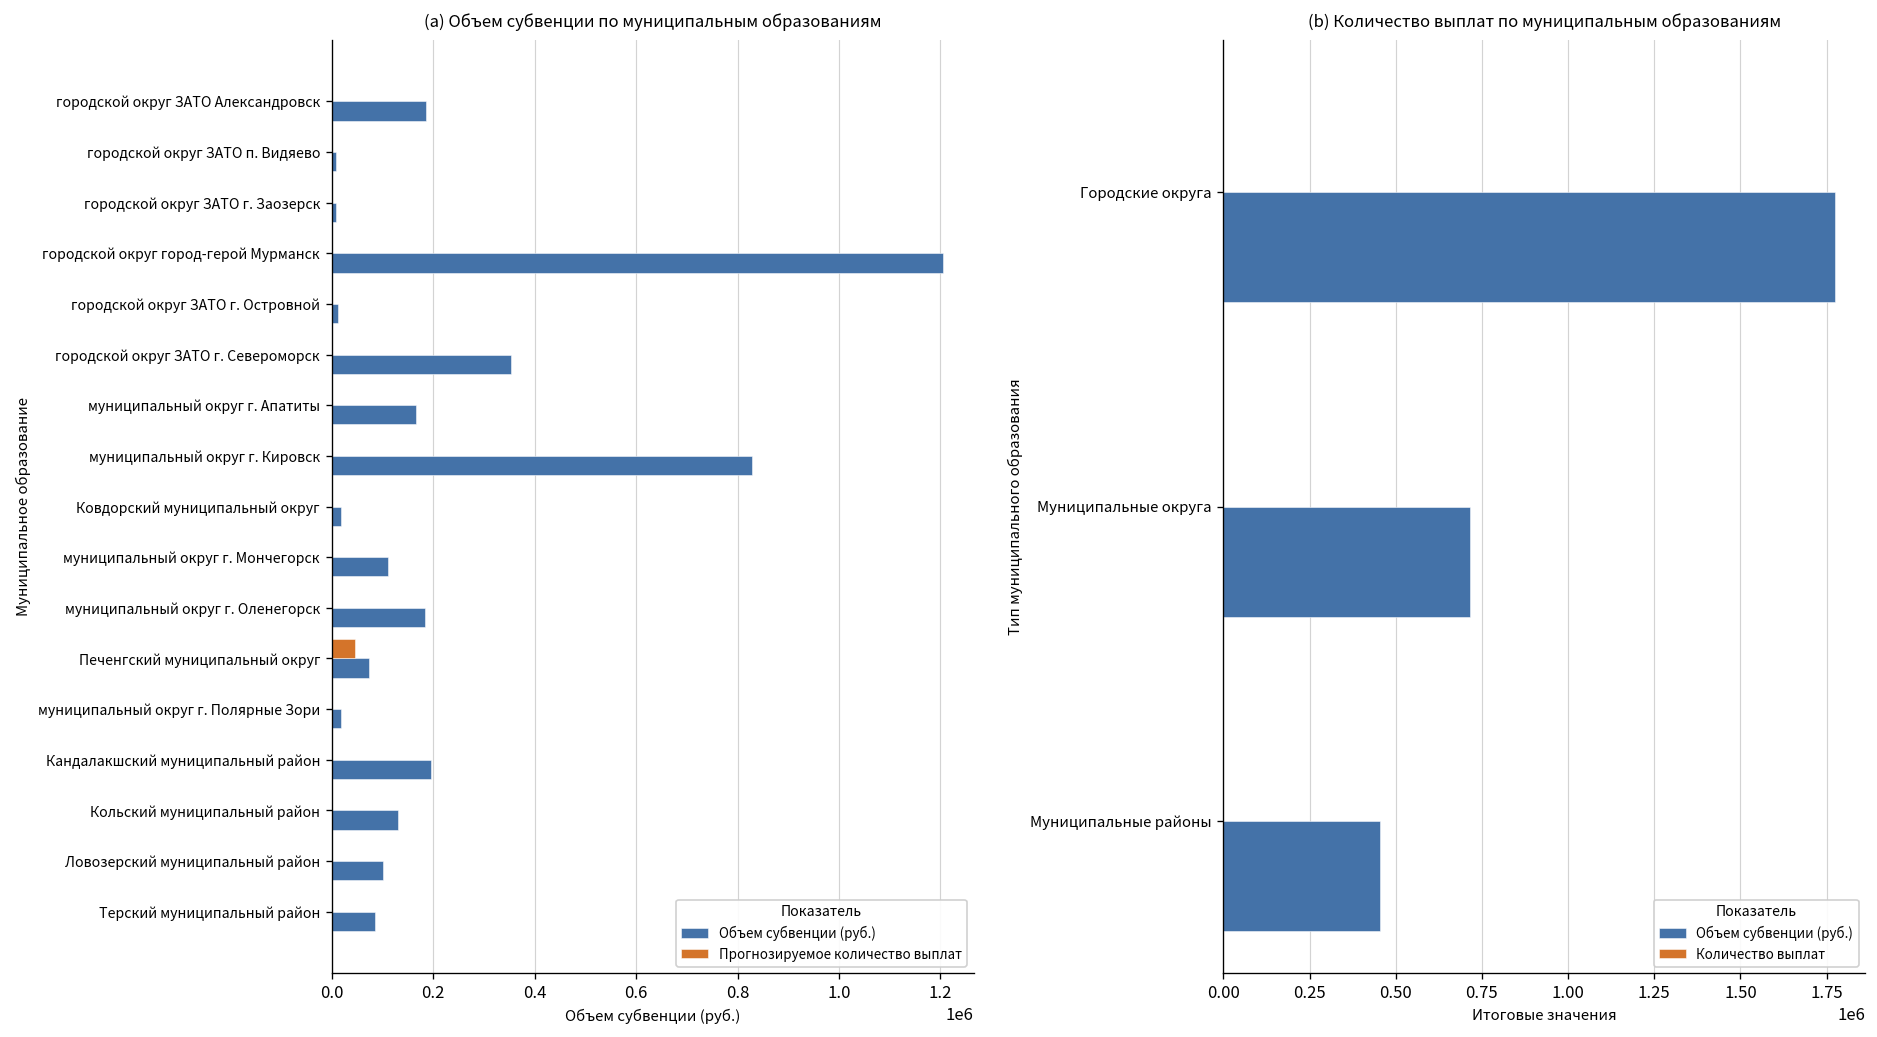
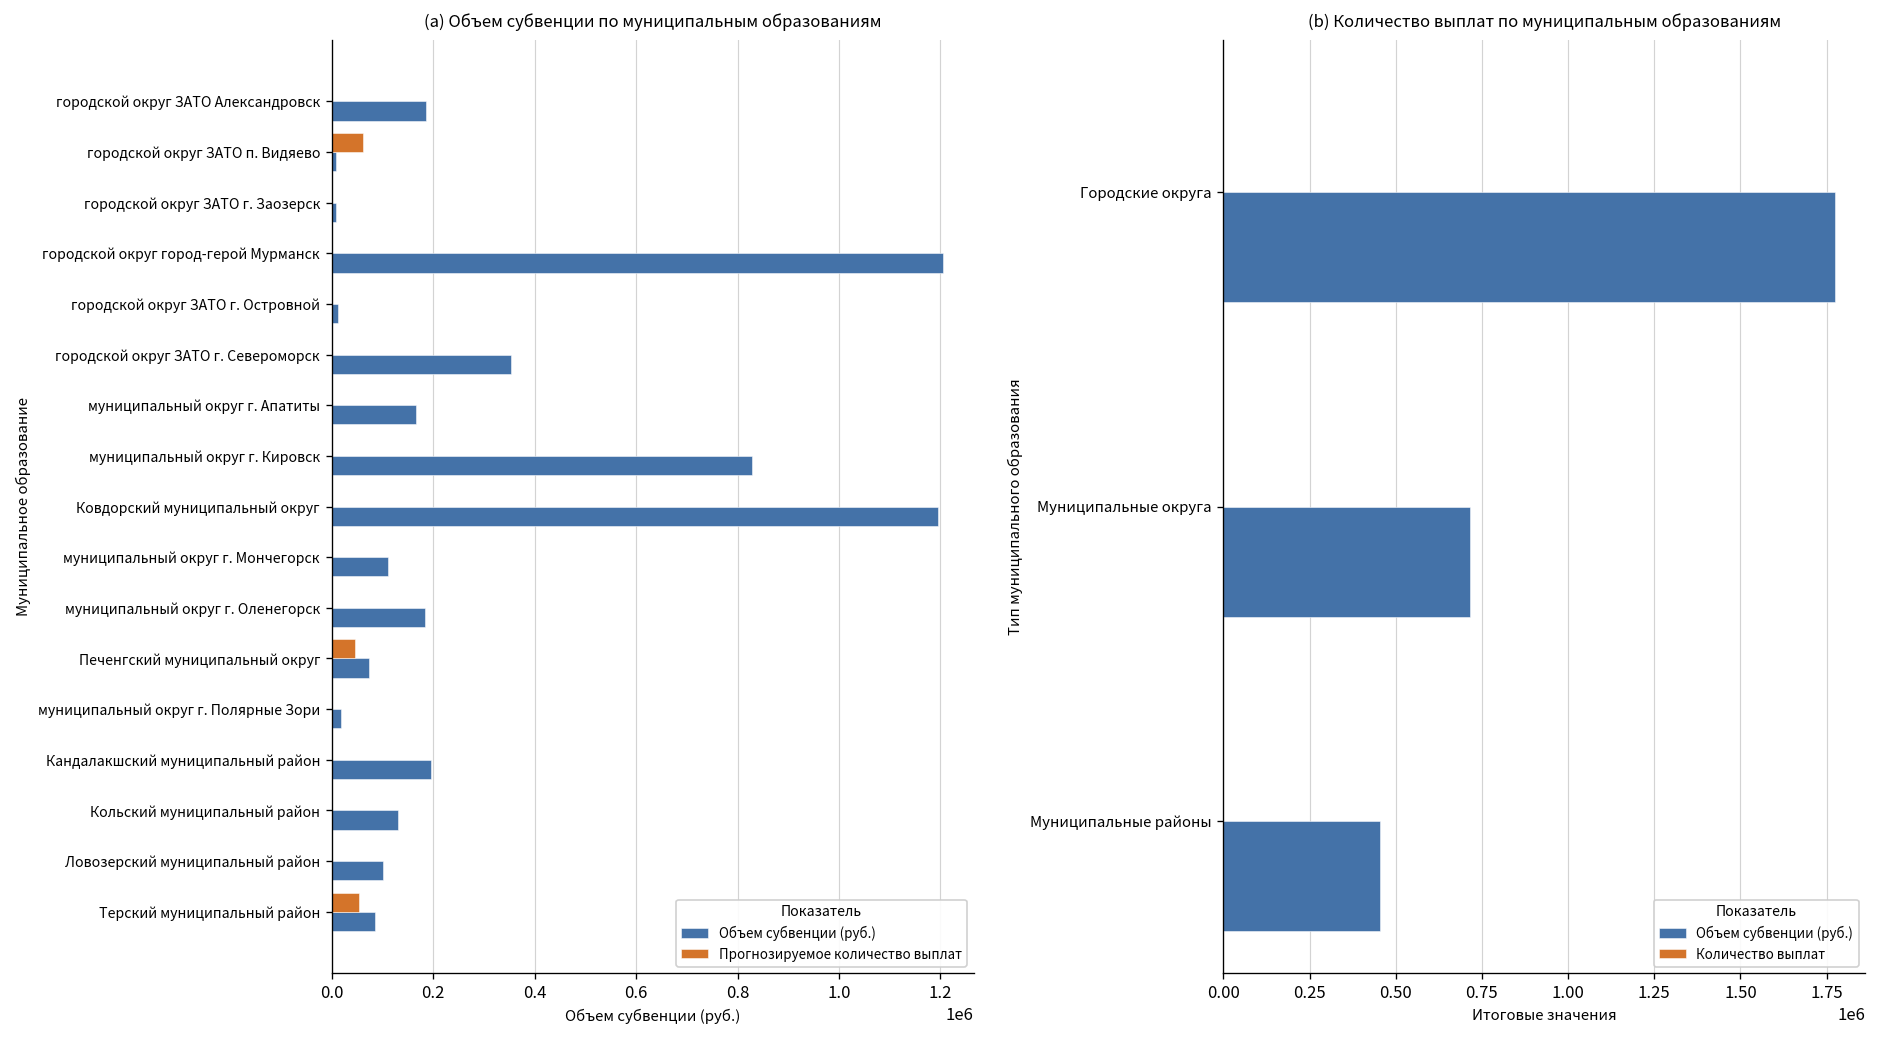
(a) Объем субвенции по муниципальным образованиям, Прогнозируемое количество выплат, городской округ ЗАТО п. Видяево: 0 -> 60000
(a) Объем субвенции по муниципальным образованиям, Объем субвенции (руб.), Ковдорский муниципальный округ: 20000 -> 1190000
(a) Объем субвенции по муниципальным образованиям, Прогнозируемое количество выплат, Терский муниципальный район: 0 -> 50000
